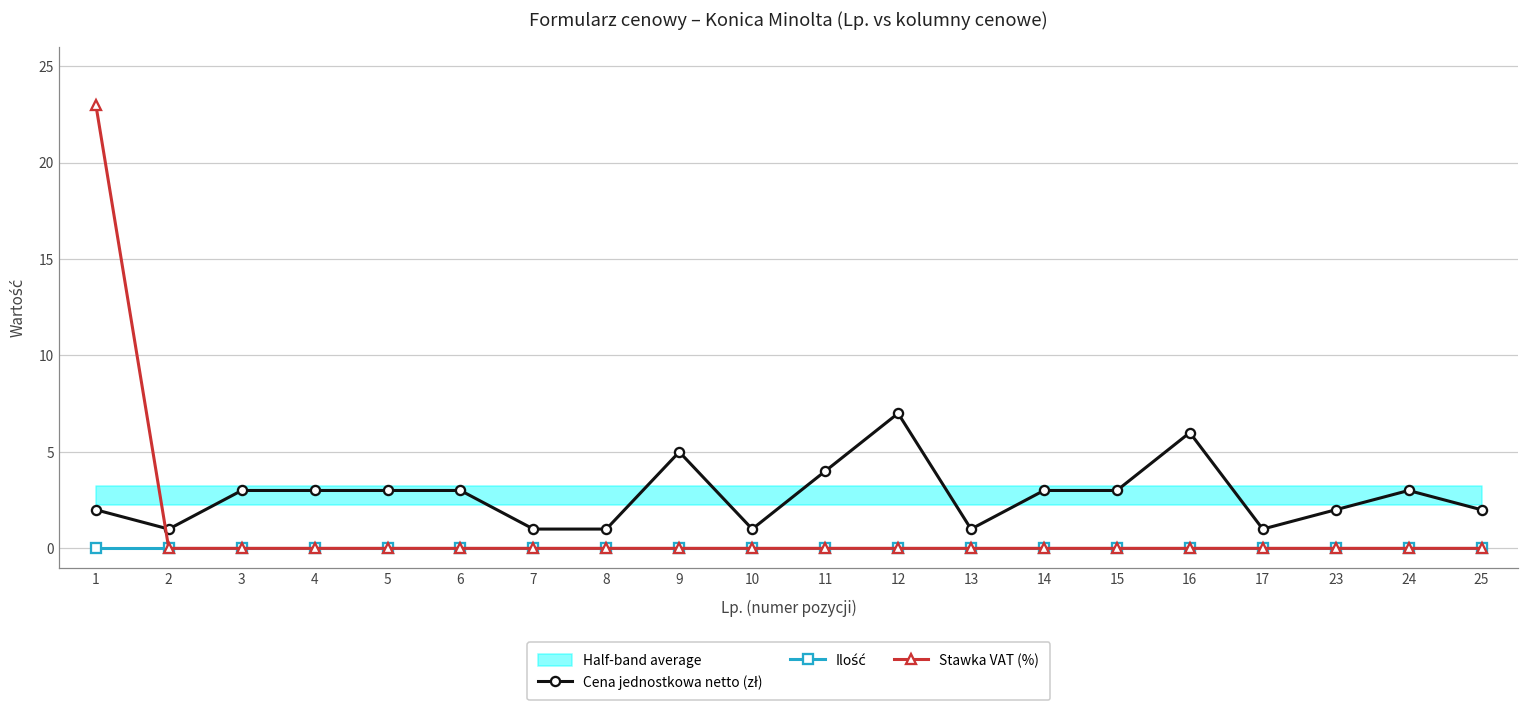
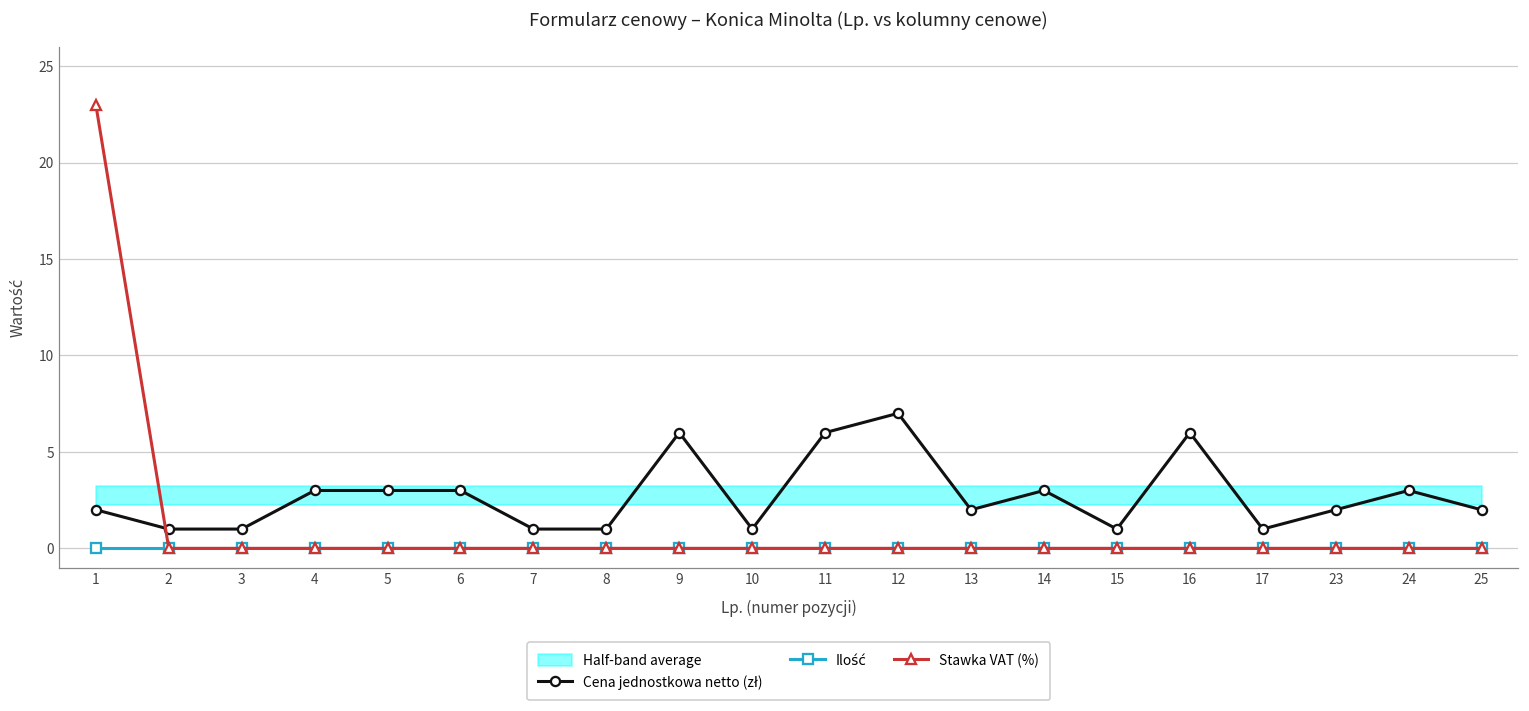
Cena jednostkowa netto (zł), 3: 3 -> 1
Cena jednostkowa netto (zł), 9: 5 -> 6
Cena jednostkowa netto (zł), 11: 4 -> 6
Cena jednostkowa netto (zł), 13: 1 -> 2
Cena jednostkowa netto (zł), 15: 3 -> 1
